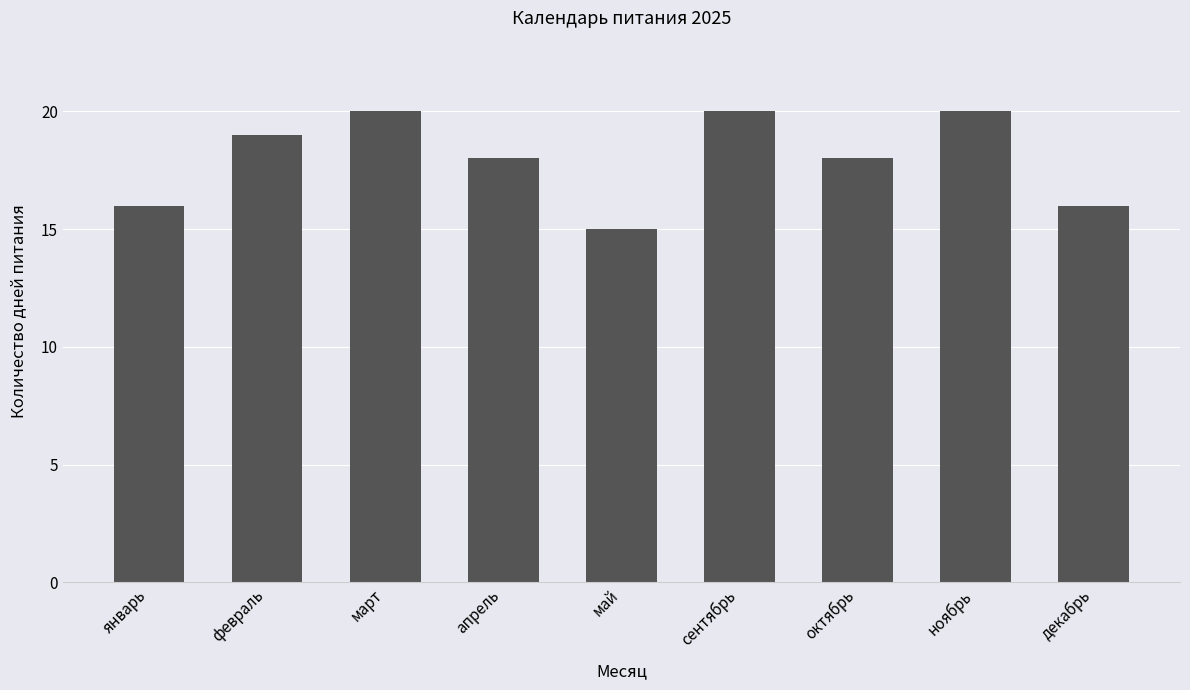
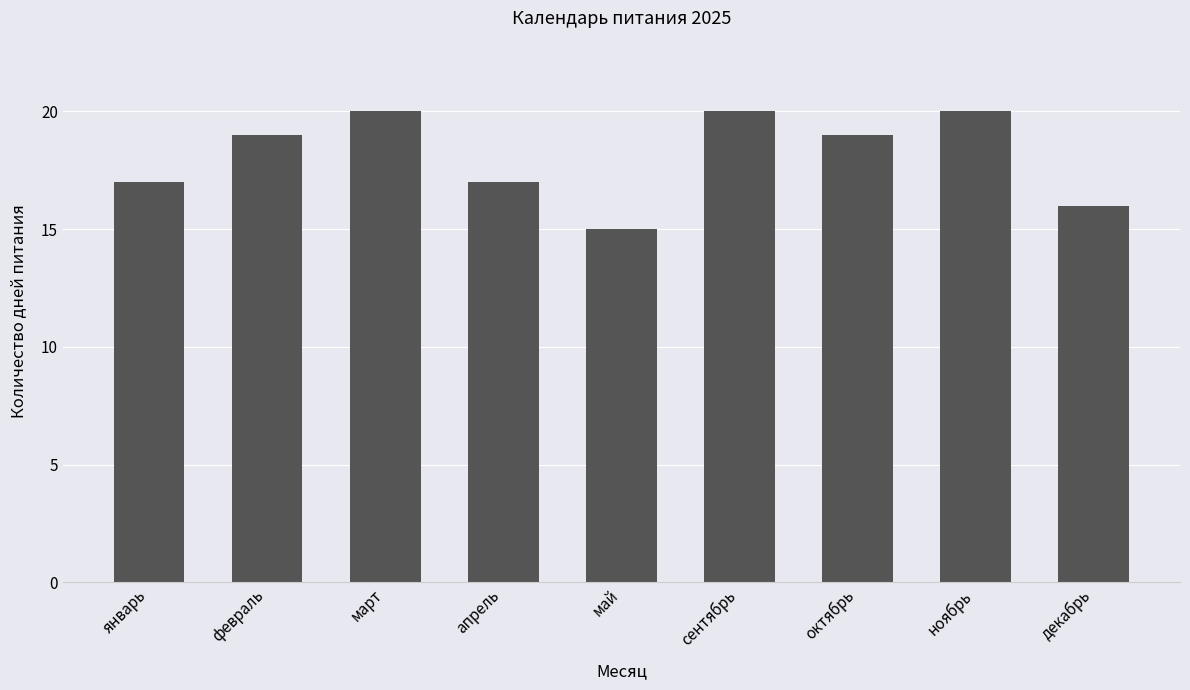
январь: 16 -> 17
апрель: 18 -> 17
октябрь: 18 -> 19
